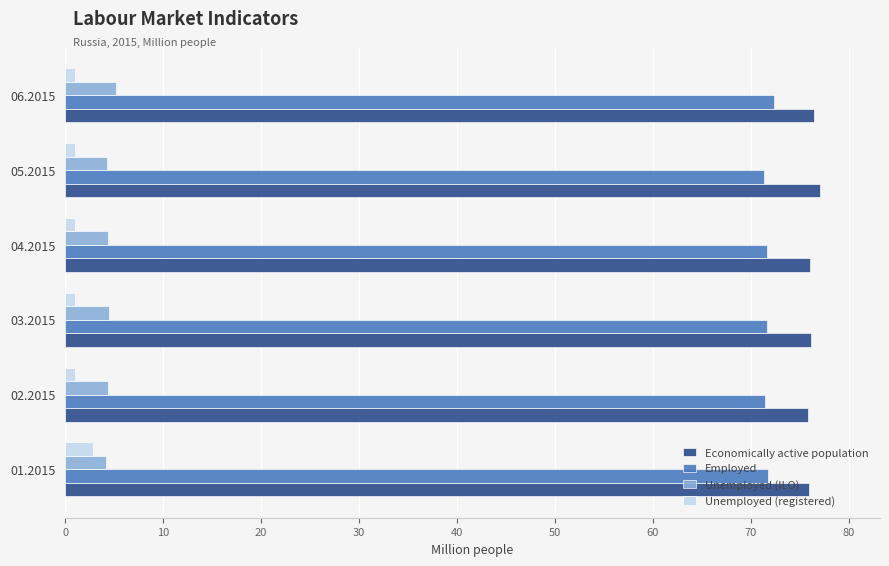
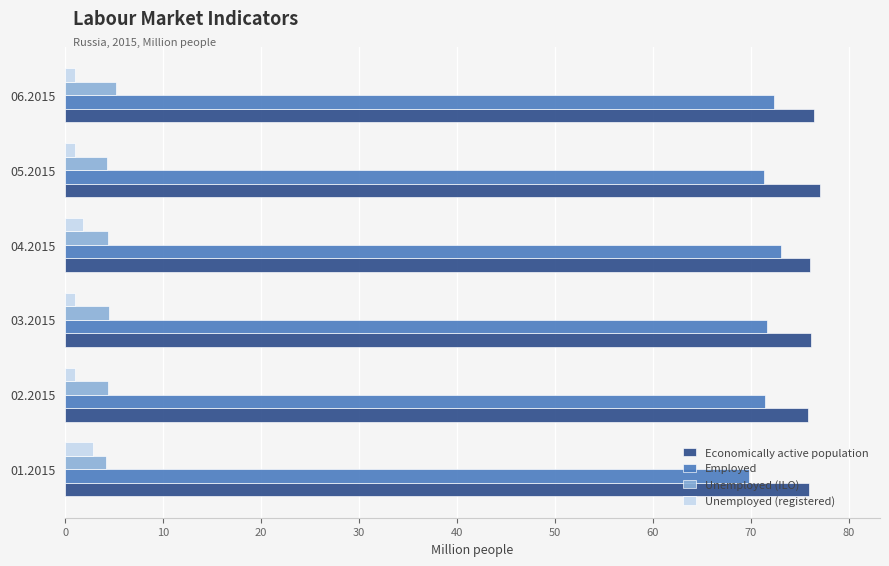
Unemployed (registered), 04.2015: 1 -> 2
Employed, 04.2015: 72 -> 73
Employed, 01.2015: 72 -> 70
